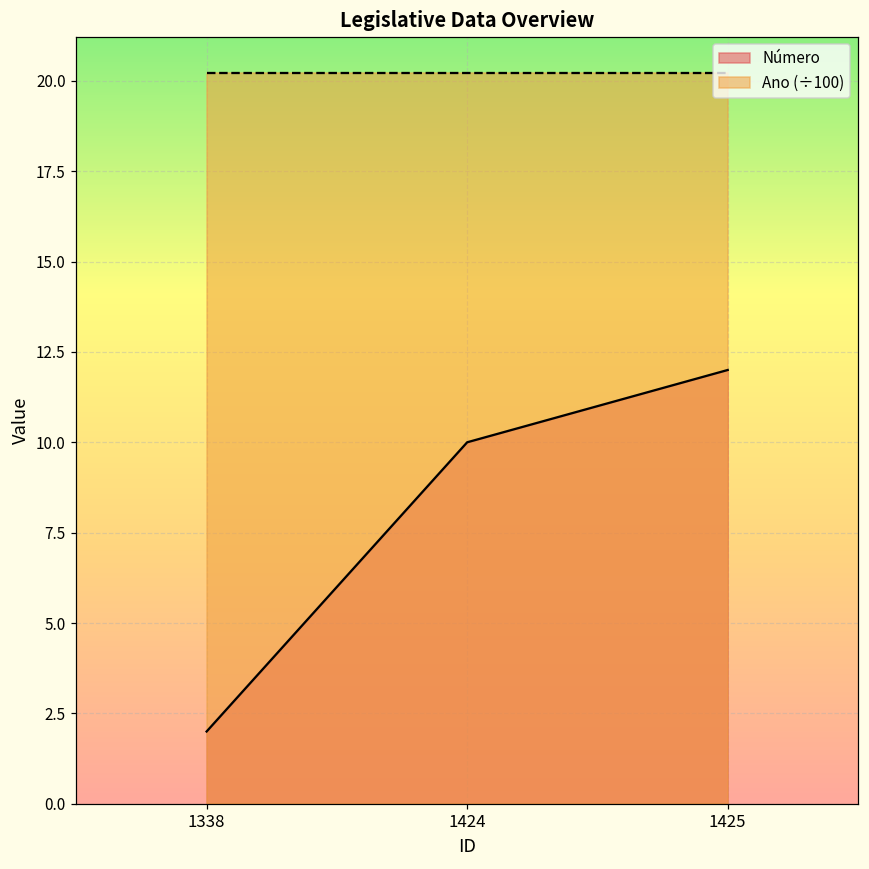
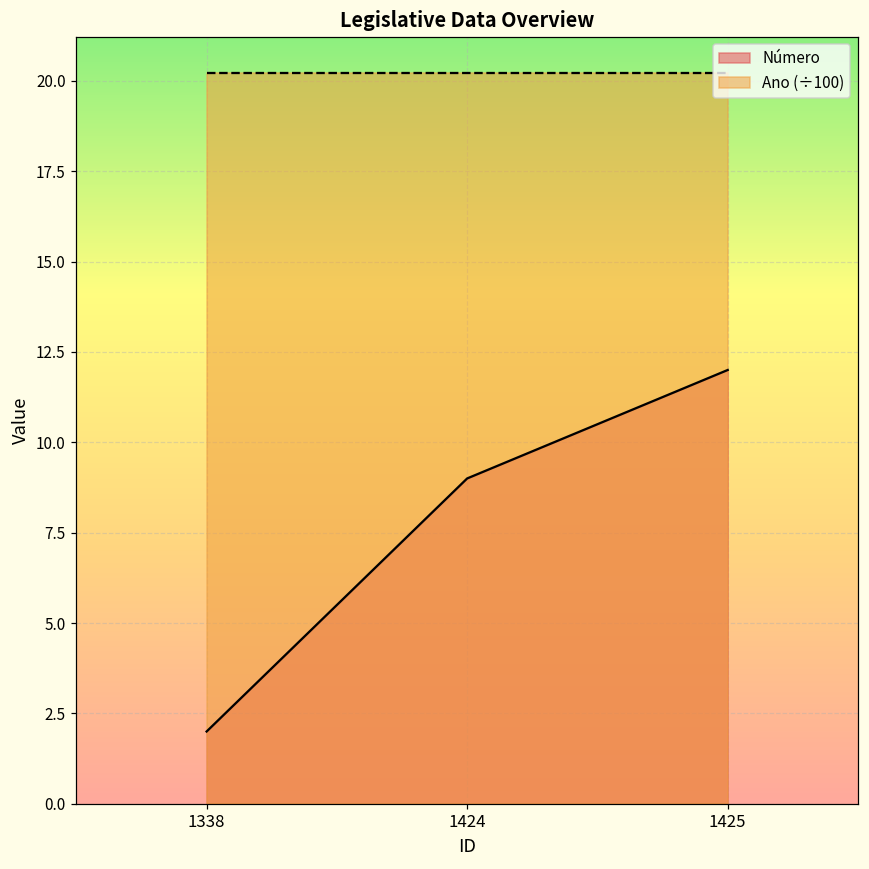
Número, 1424: 10 -> 9
